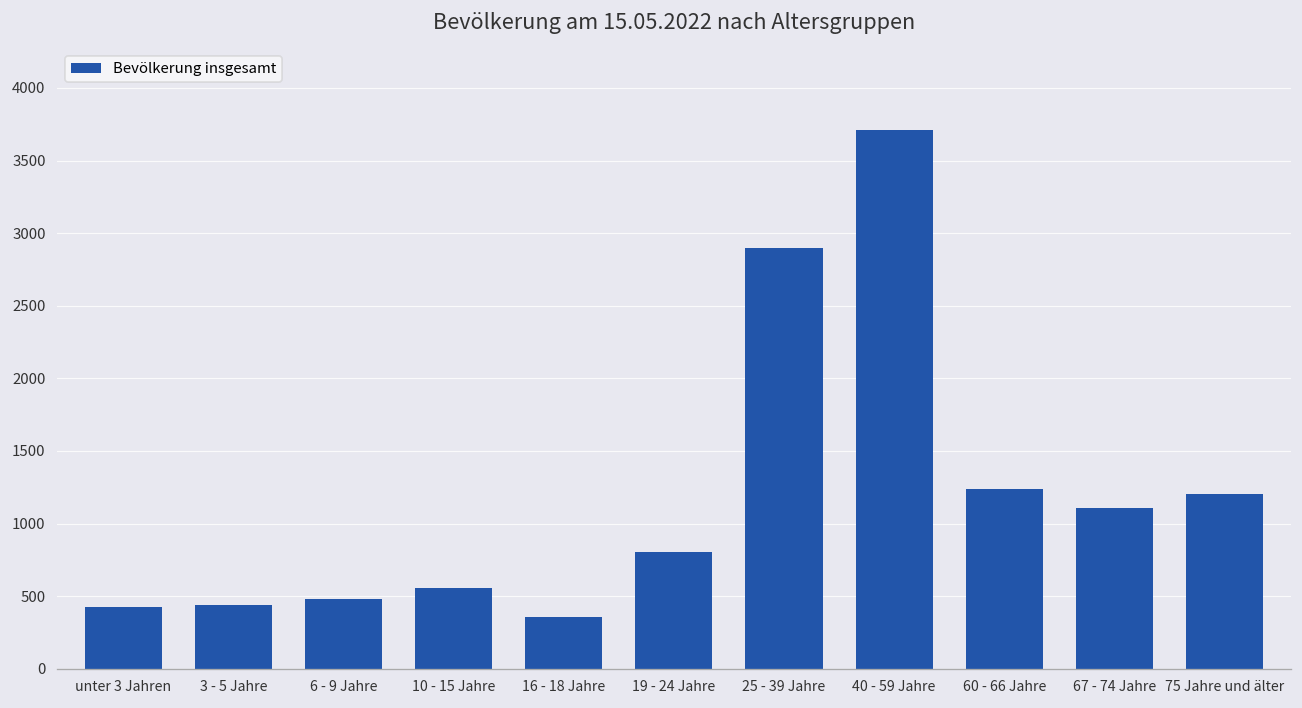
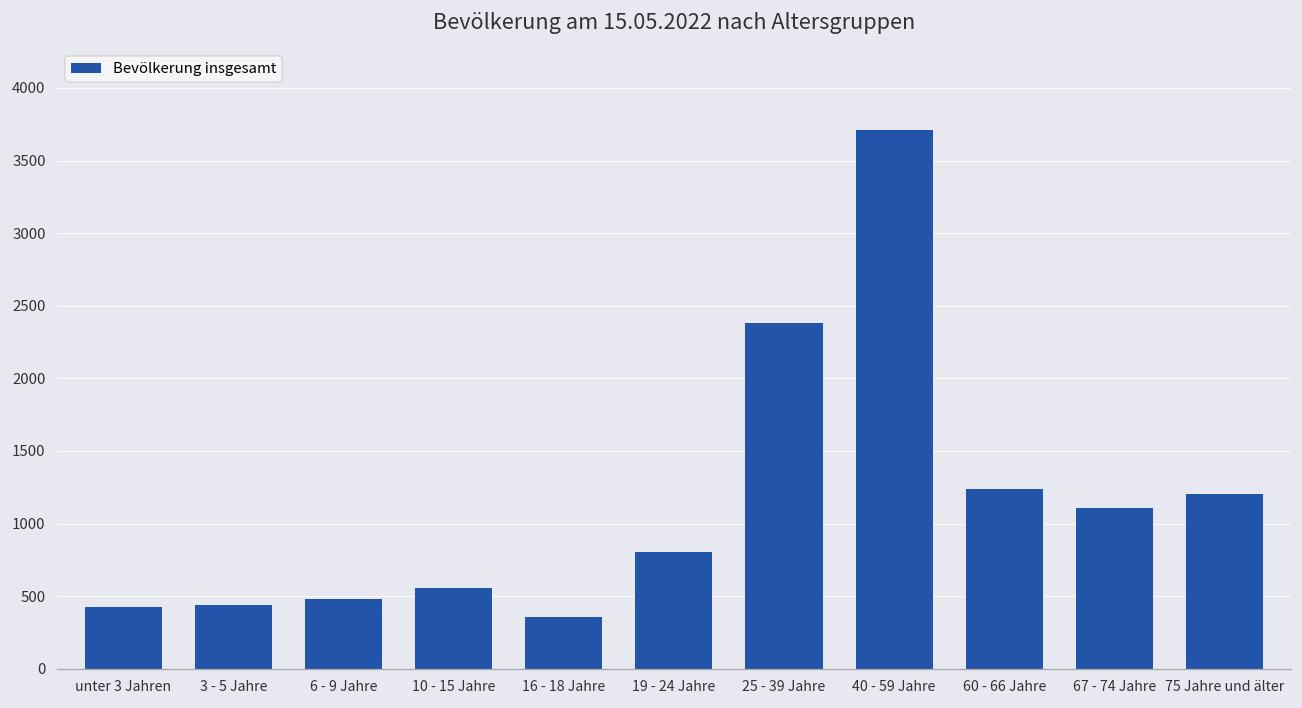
25 - 39 Jahre: 2900 -> 2380
